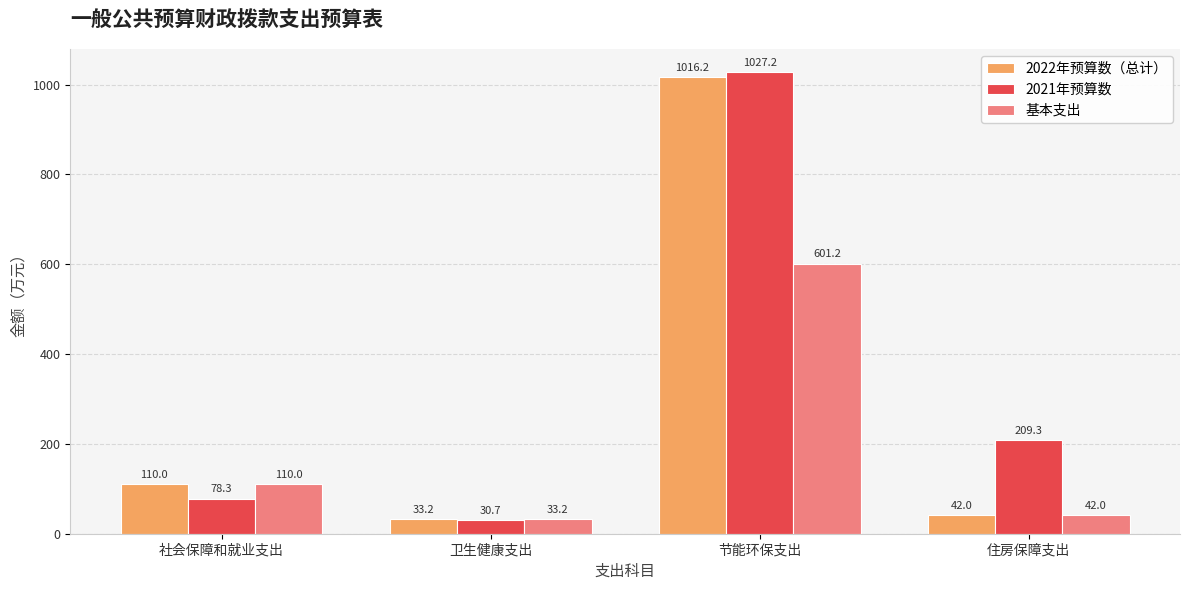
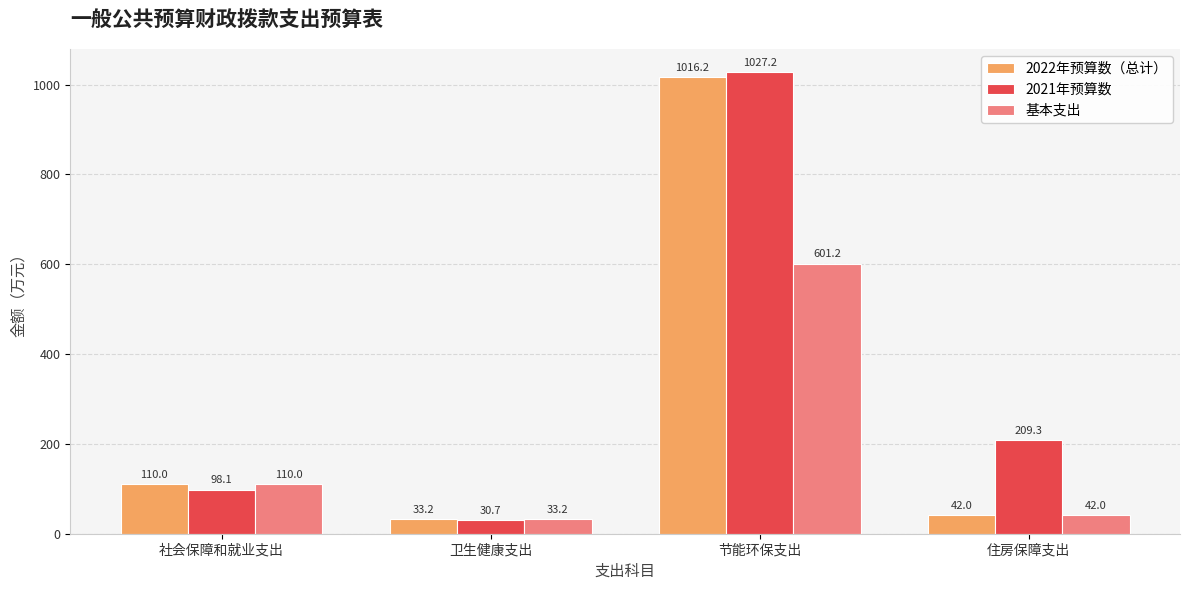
2021年预算数, 社会保障和就业支出: 78.3 -> 98.1
